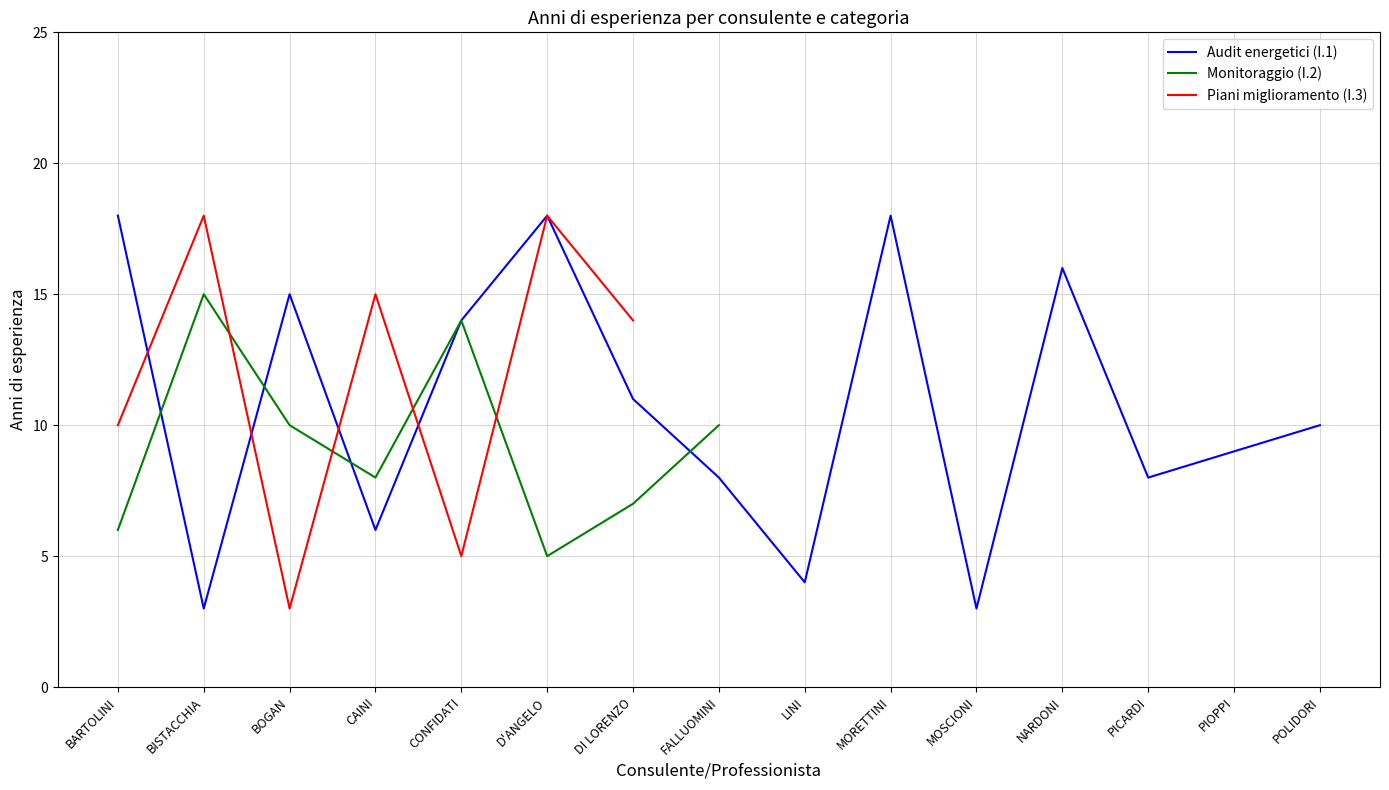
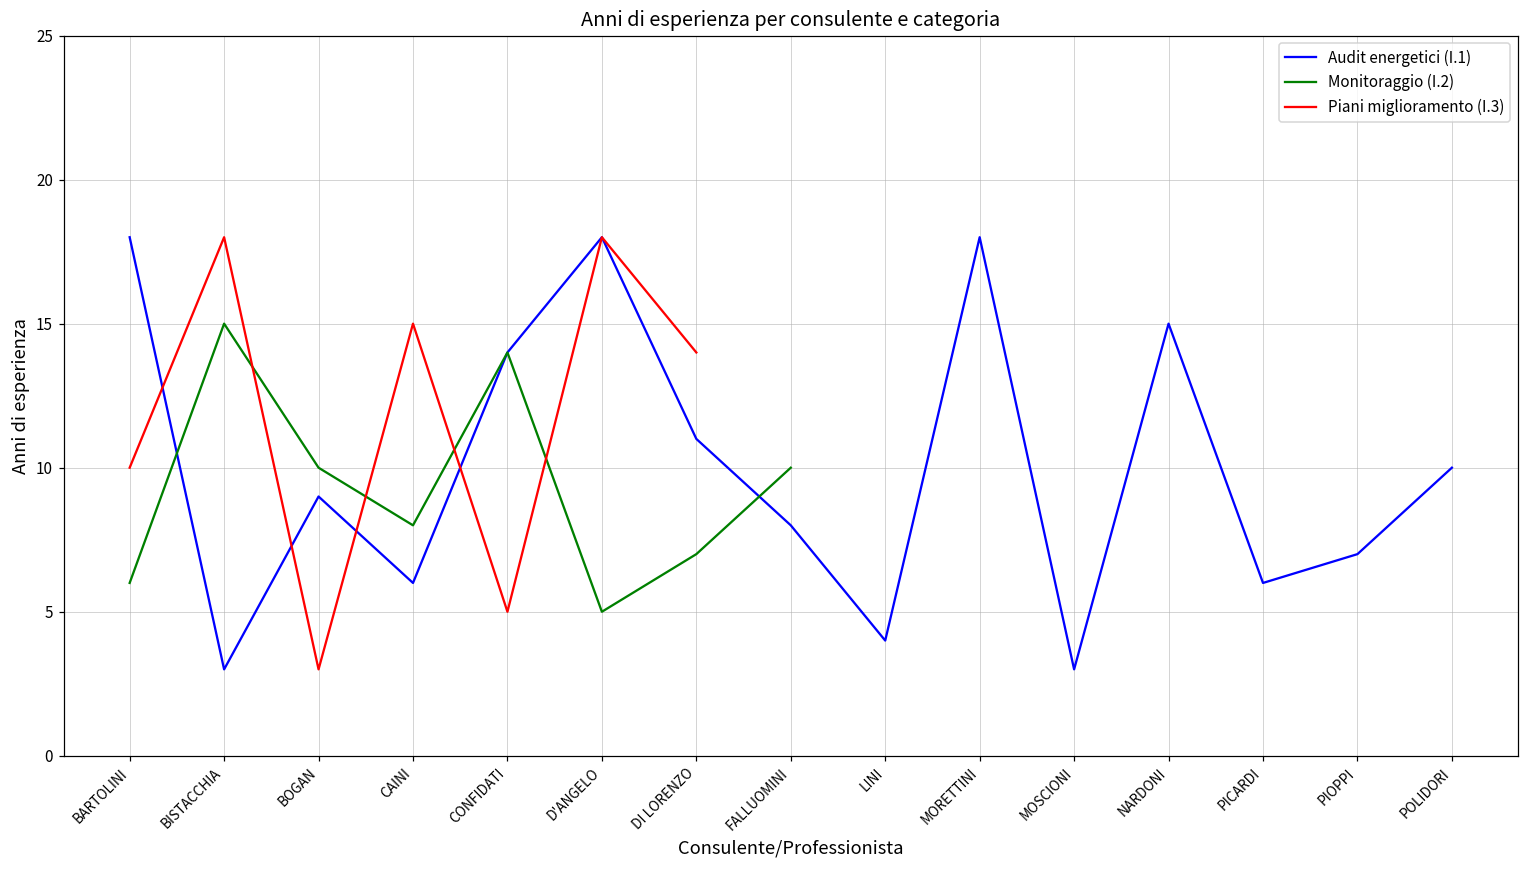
Audit energetici (I.1), BOGAN: 15 -> 9
Audit energetici (I.1), NARDONI: 16 -> 15
Audit energetici (I.1), PICARDI: 8 -> 6
Audit energetici (I.1), PIOPPI: 9 -> 7
